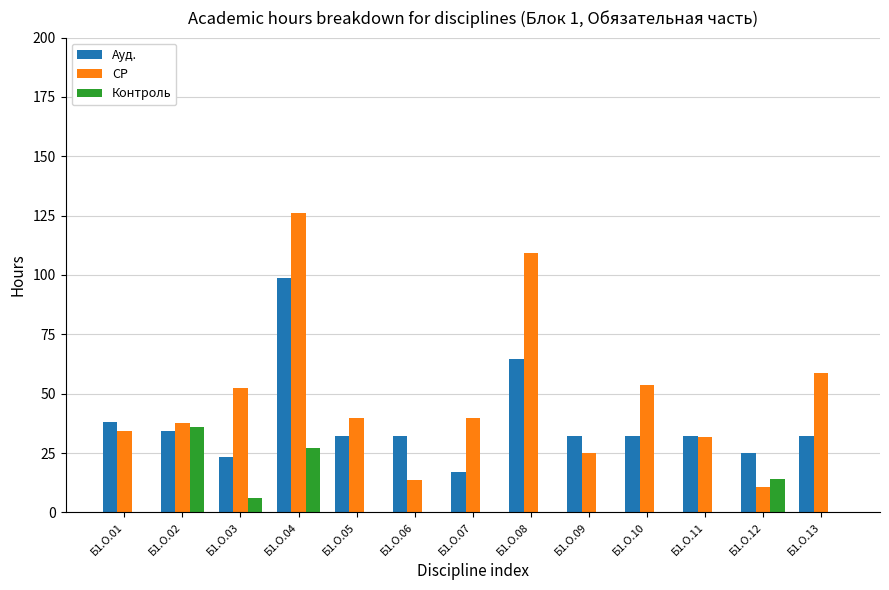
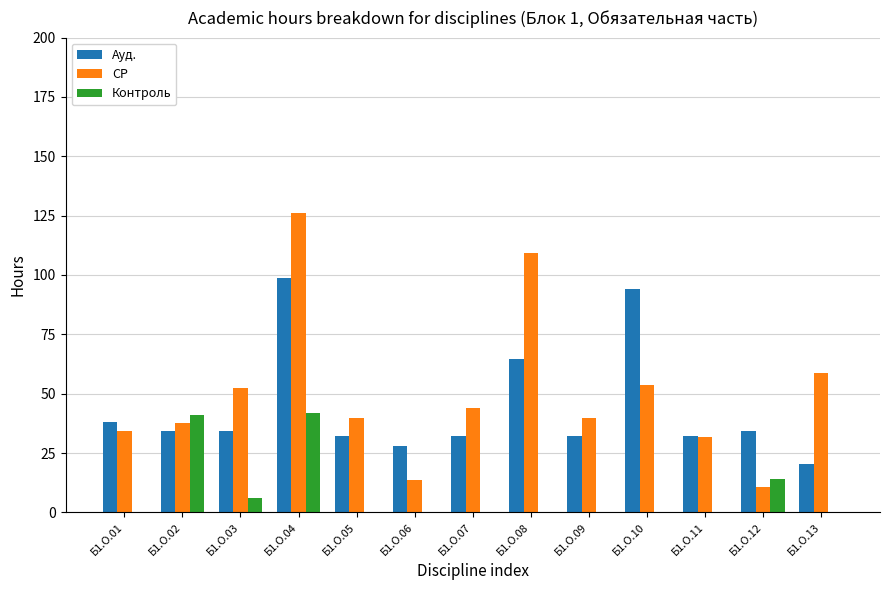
Контроль, Б1.О.02: 36 -> 41
Ауд., Б1.О.03: 23 -> 34
Контроль, Б1.О.04: 27 -> 42
Ауд., Б1.О.06: 32 -> 28
Ауд., Б1.О.07: 17 -> 32
СР, Б1.О.07: 40 -> 44
СР, Б1.О.09: 25 -> 40
Ауд., Б1.О.10: 32 -> 94
Ауд., Б1.О.12: 25 -> 34
Ауд., Б1.О.13: 32 -> 20
